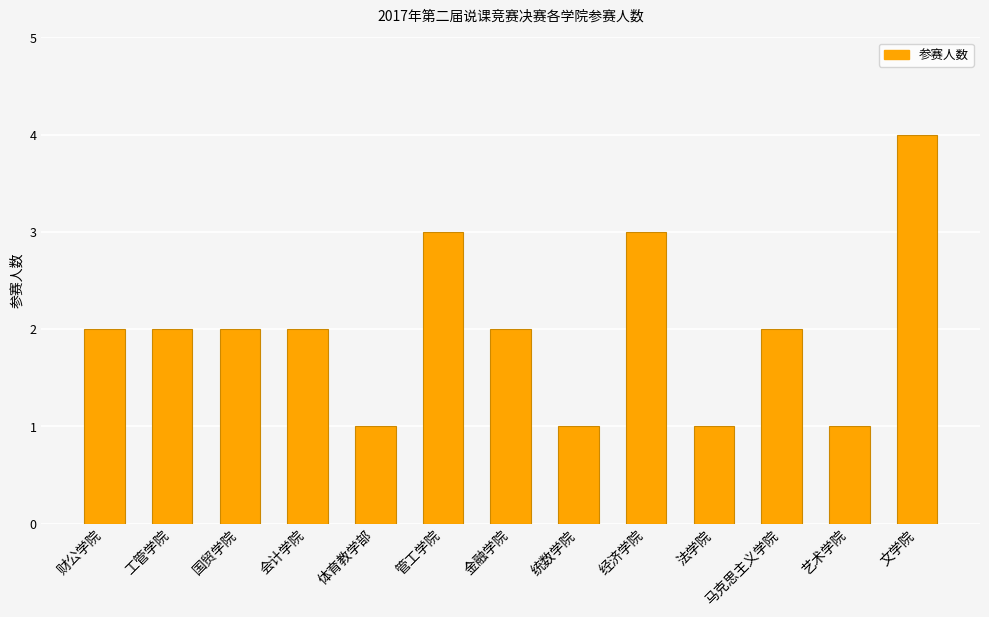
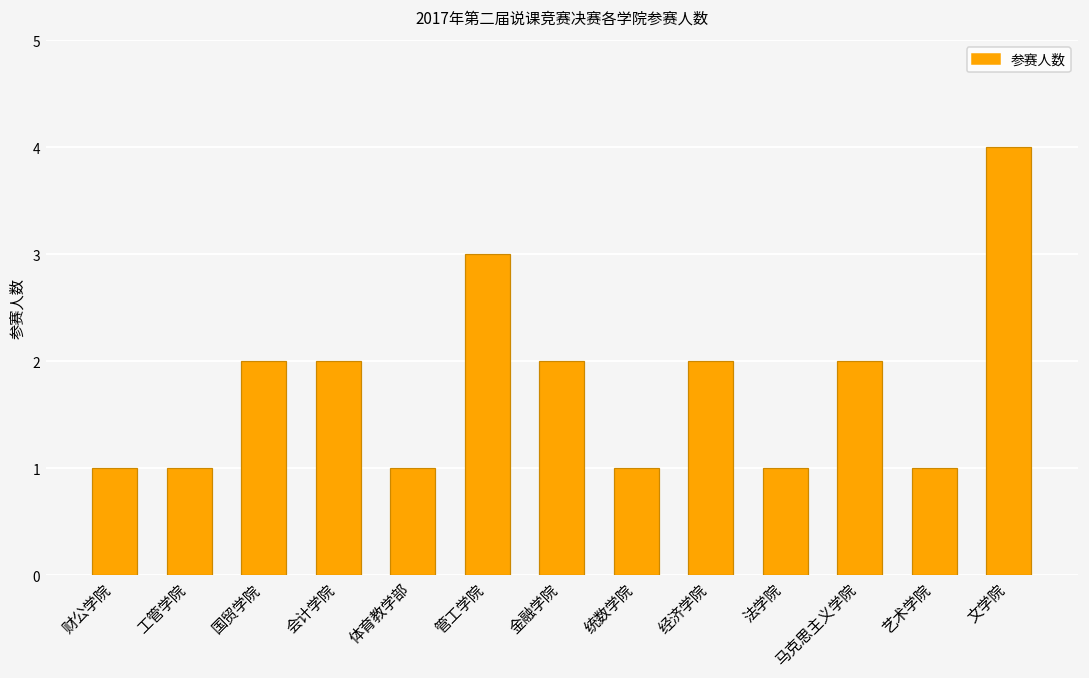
财公学院: 2 -> 1
工管学院: 2 -> 1
经济学院: 3 -> 2
